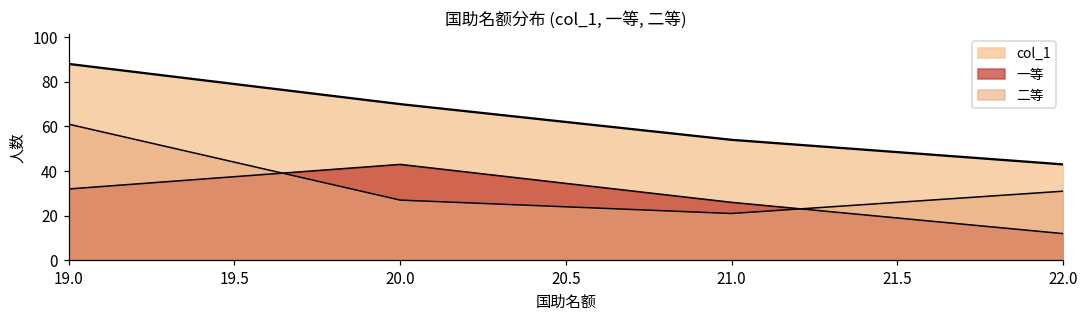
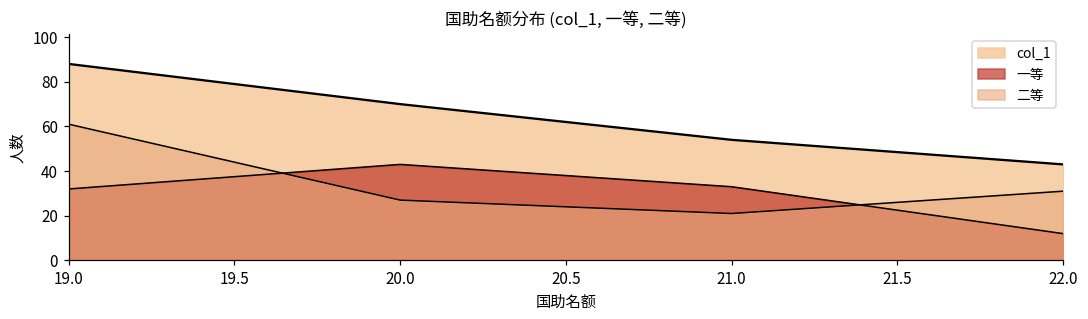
一等, 21.0: 26 -> 33
